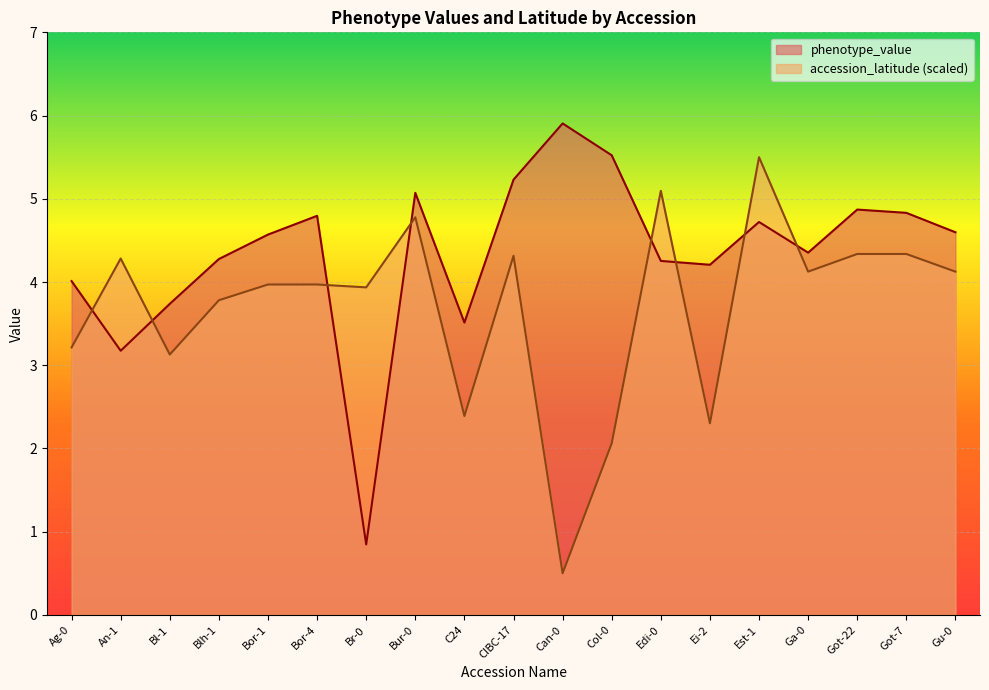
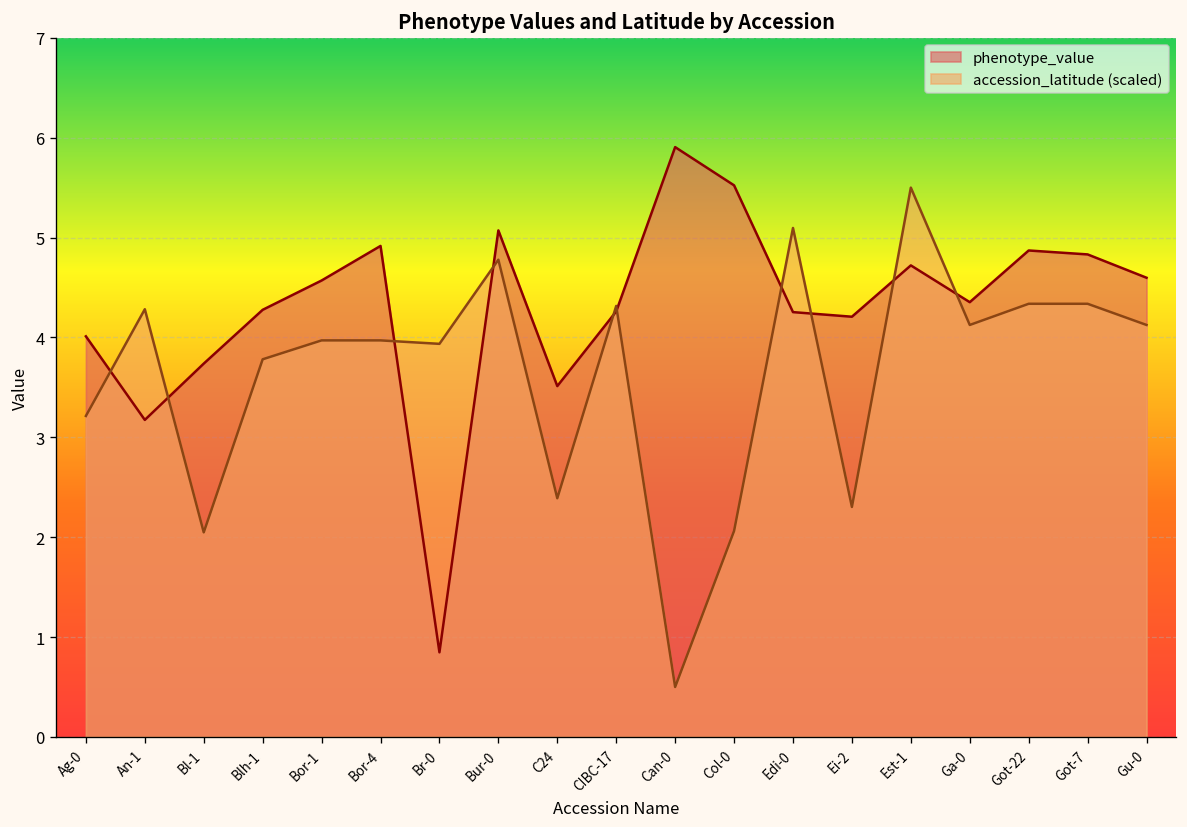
accession_latitude (scaled), Bl-1: 3.1 -> 2.0
phenotype_value, Bor-4: 4.8 -> 4.9
phenotype_value, CIBC-17: 5.2 -> 4.3
